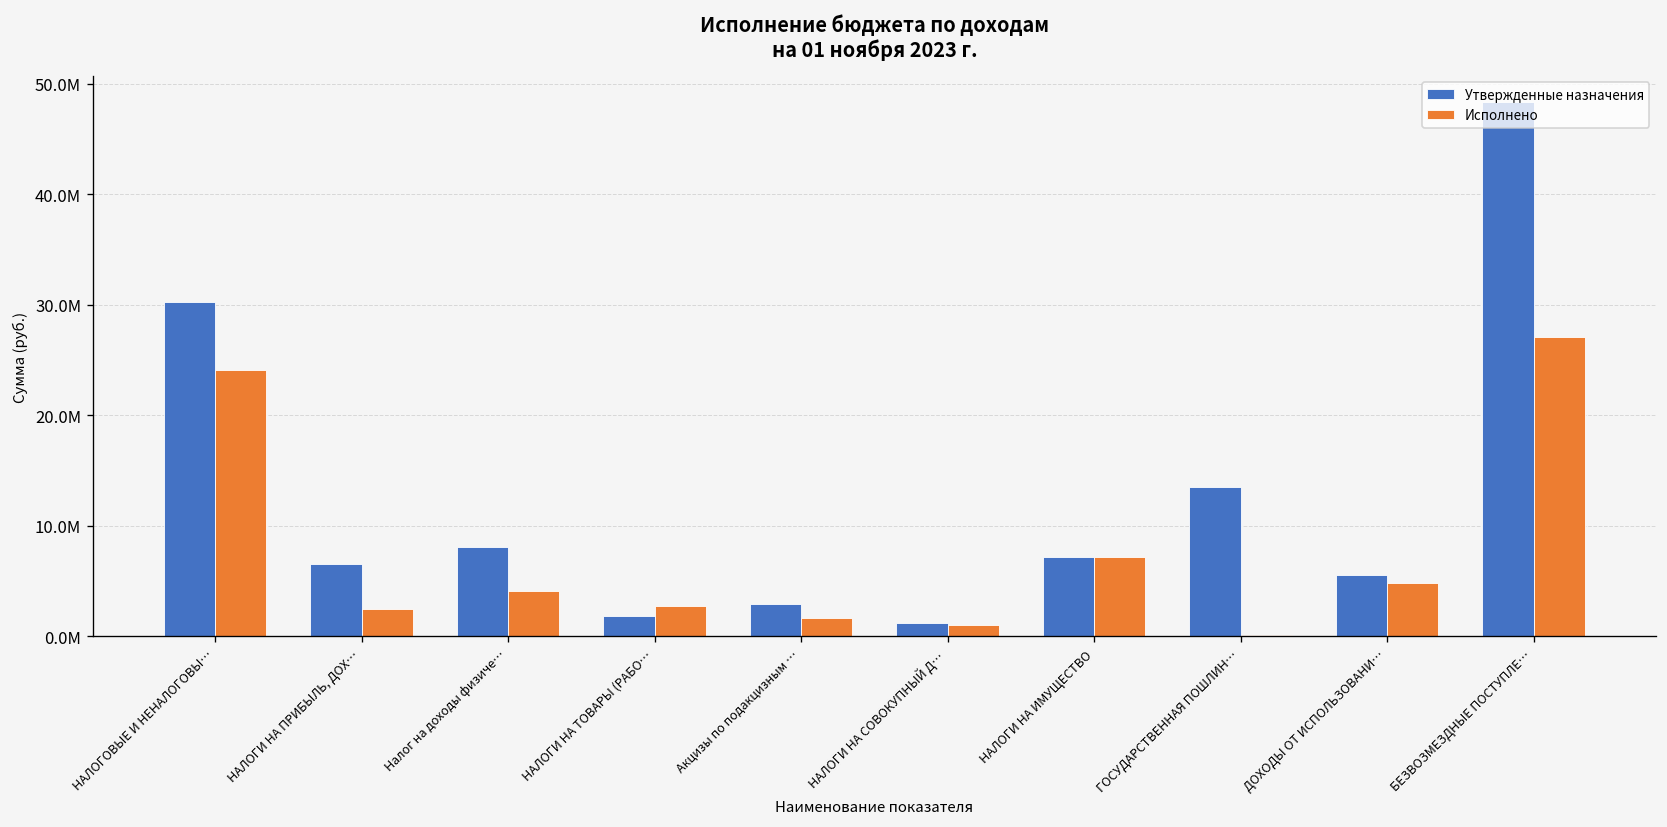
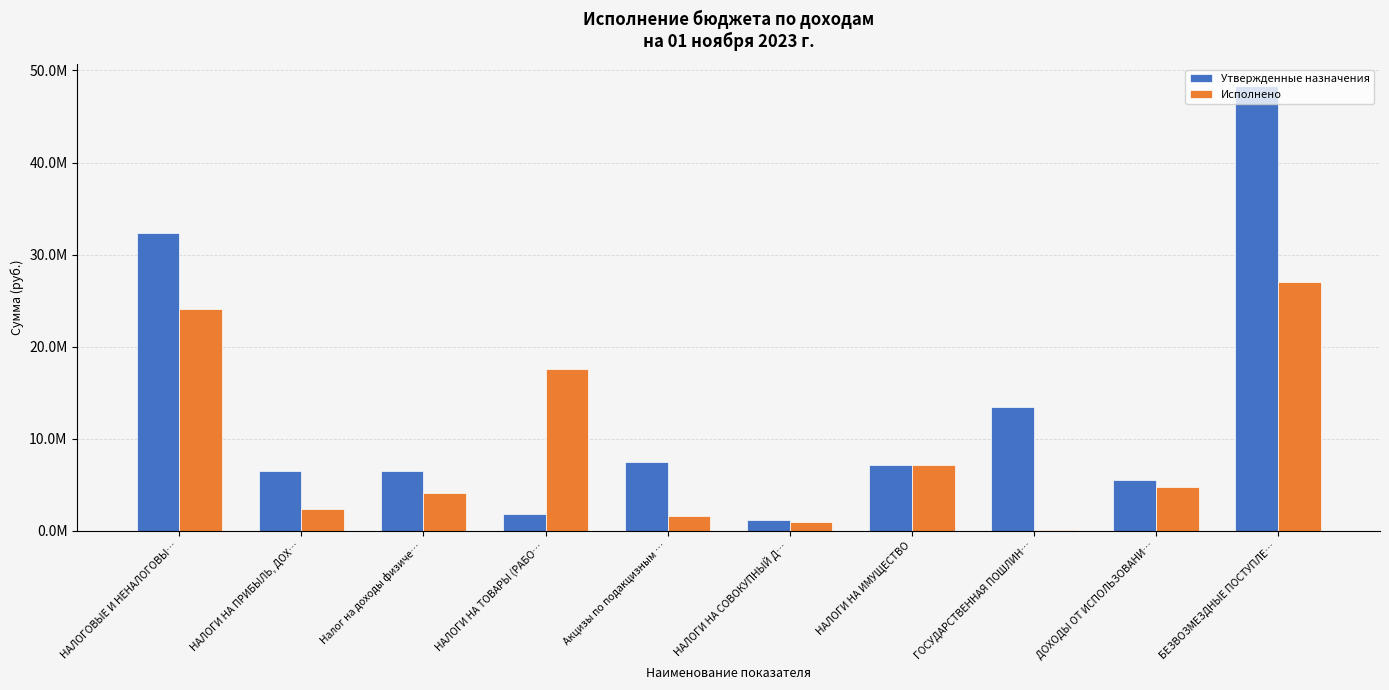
Утвержденные назначения, НАЛОГОВЫЕ И НЕНАЛОГОВЫ…: 30000000 -> 32000000
Утвержденные назначения, Налог на доходы физиче…: 8000000 -> 7000000
Исполнено, НАЛОГИ НА ТОВАРЫ (РАБО…: 3000000 -> 18000000
Утвержденные назначения, Акцизы по подакцизным …: 3000000 -> 8000000
